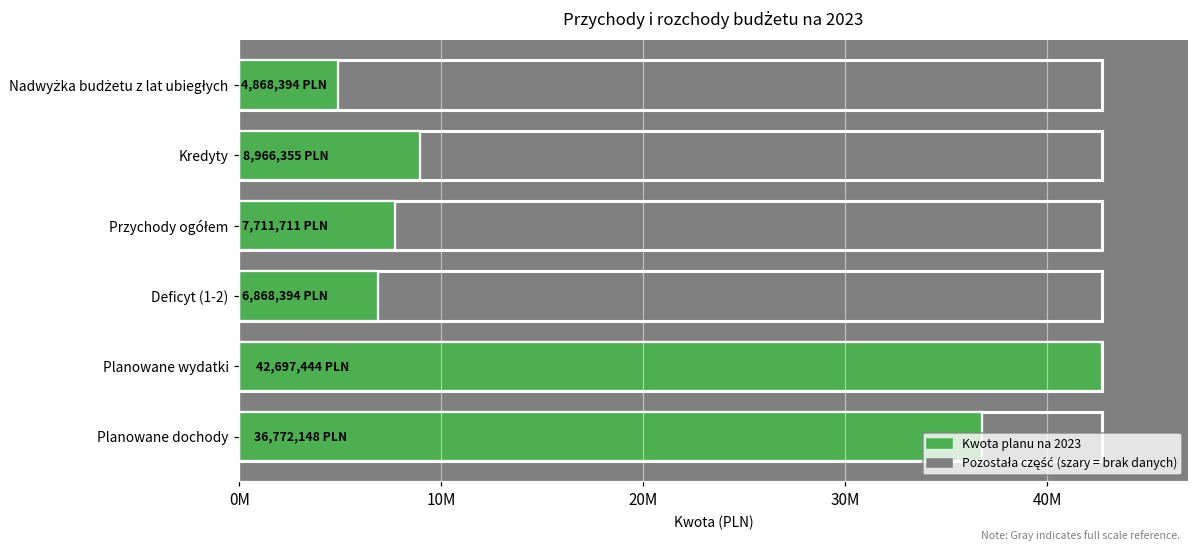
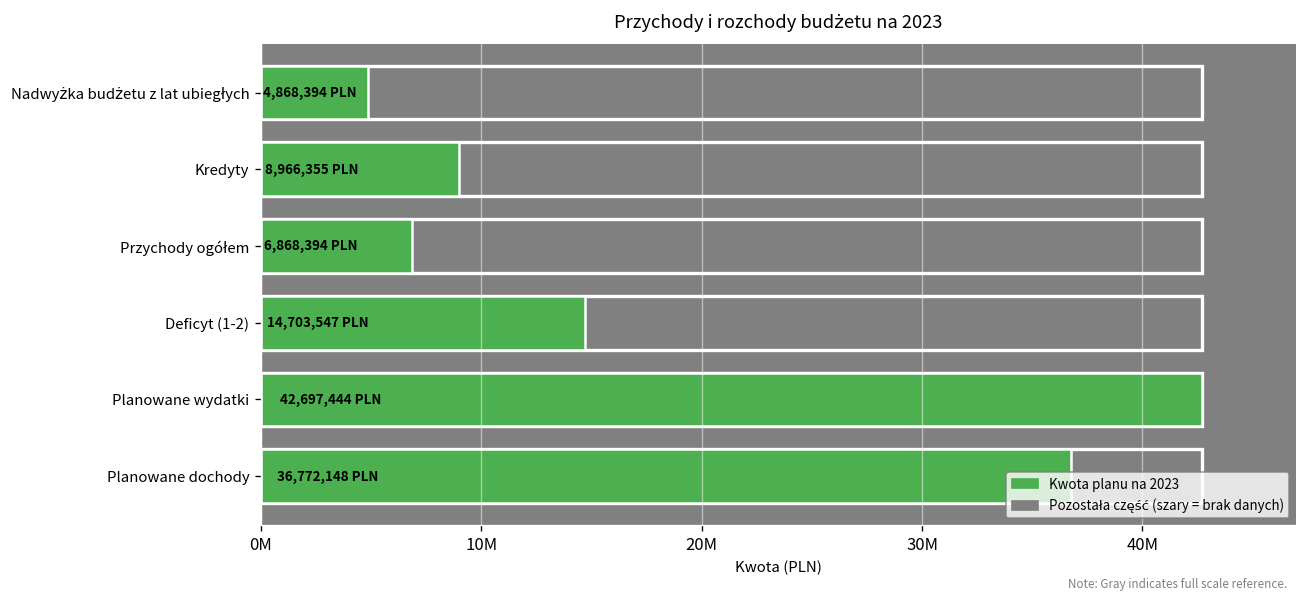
Kwota planu na 2023, Przychody ogółem: 7,711,711 -> 6,868,394
Kwota planu na 2023, Deficyt (1-2): 6,868,394 -> 14,703,547
